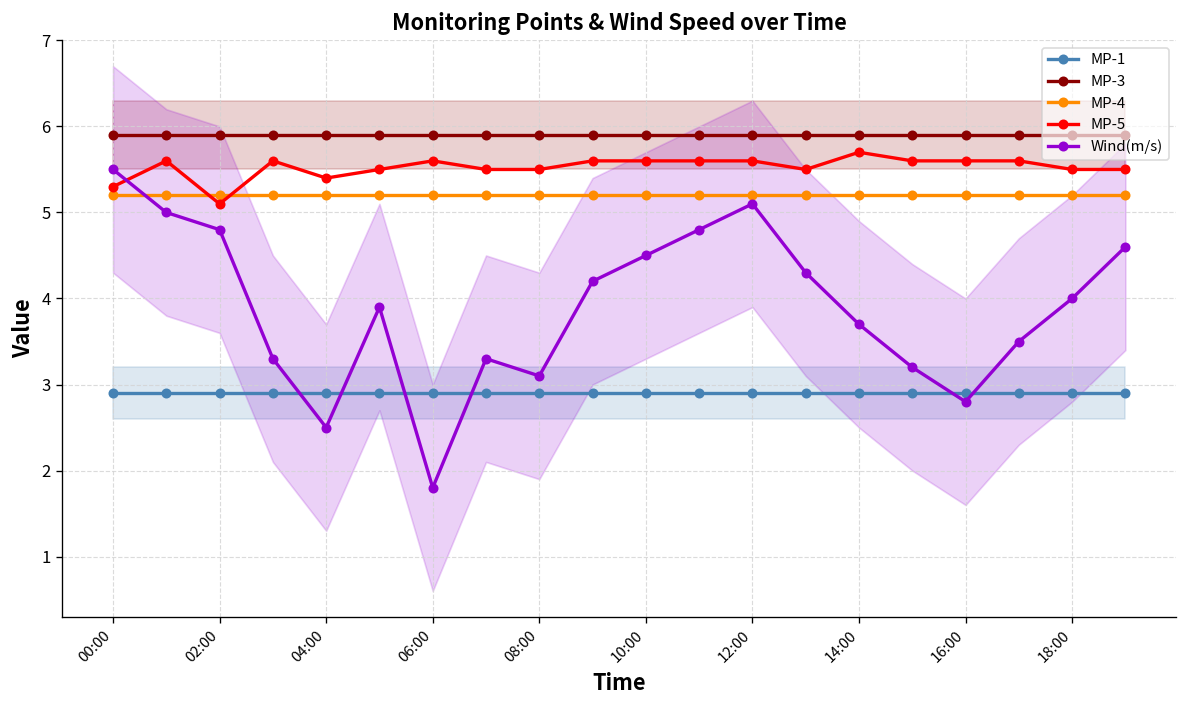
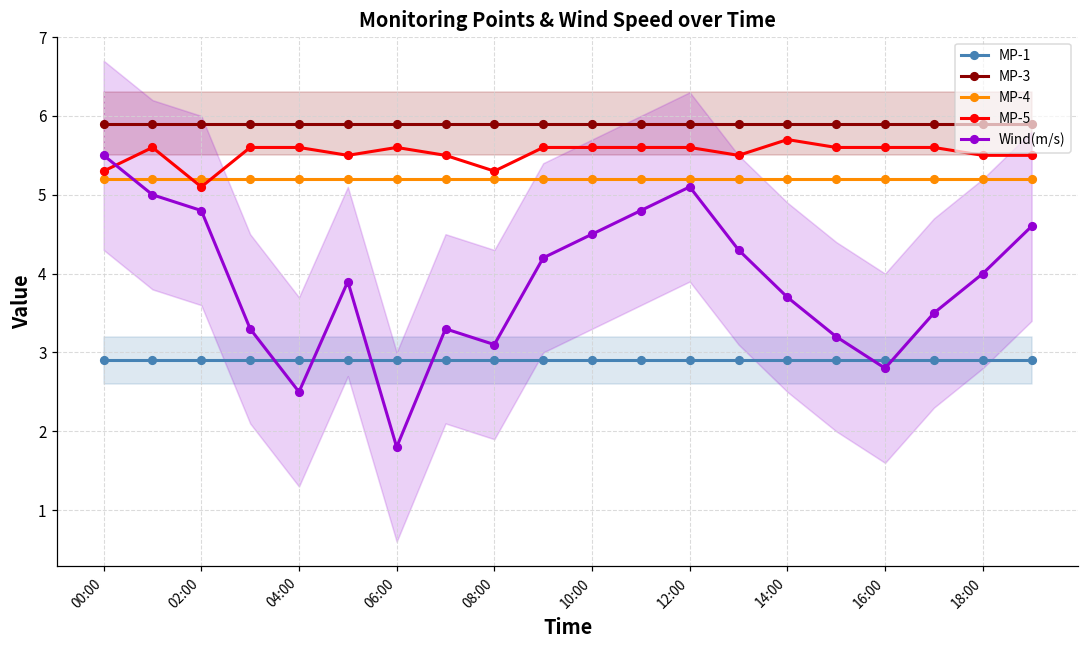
MP-5, 04:00: 5.4 -> 5.6
MP-5, 08:00: 5.5 -> 5.3
